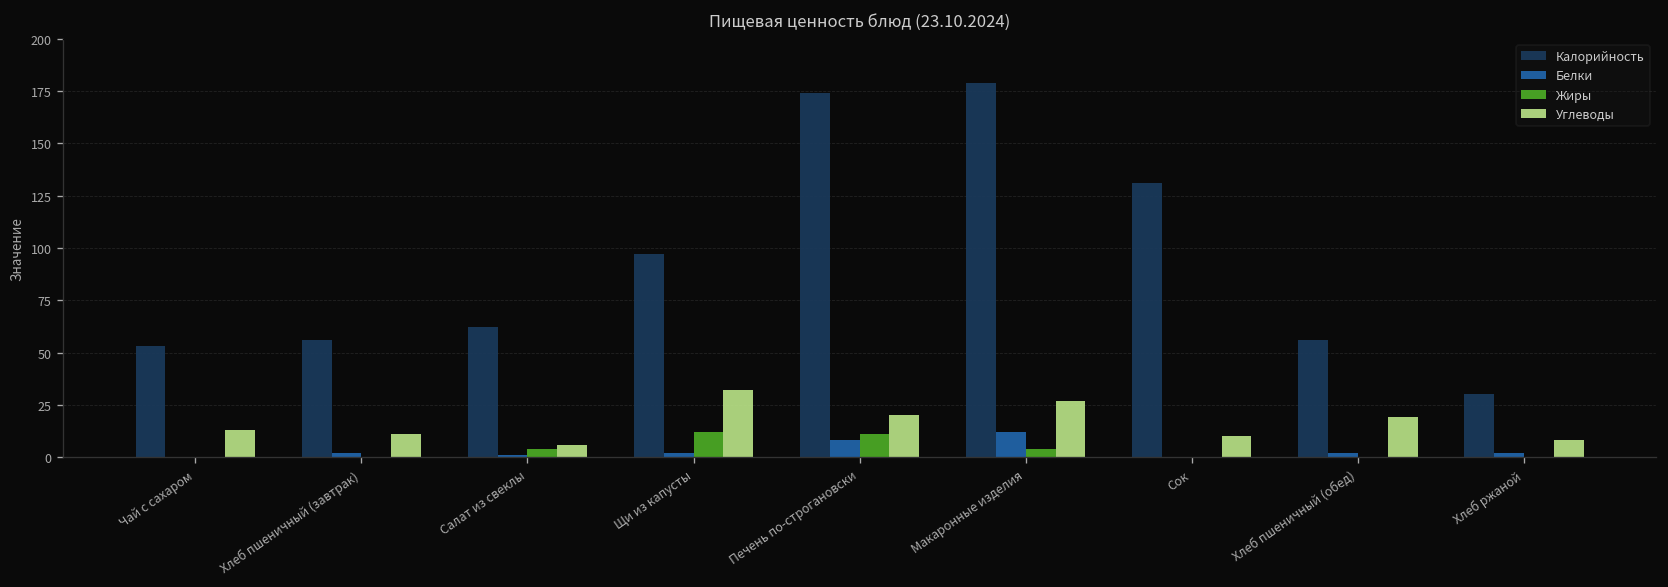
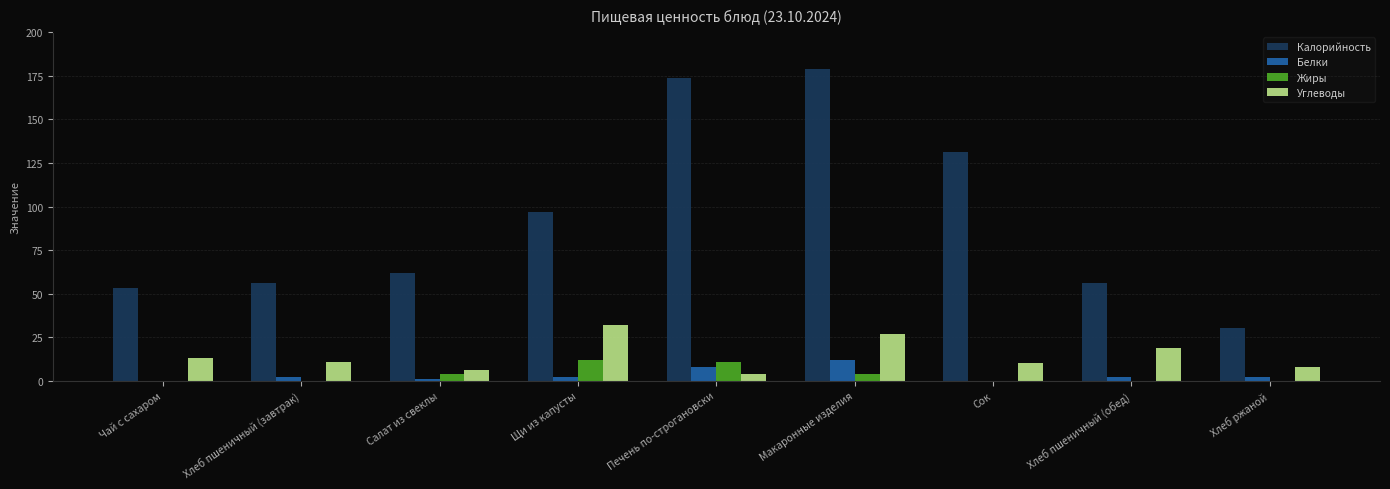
Углеводы, Печень по-строгановски: 20 -> 4
